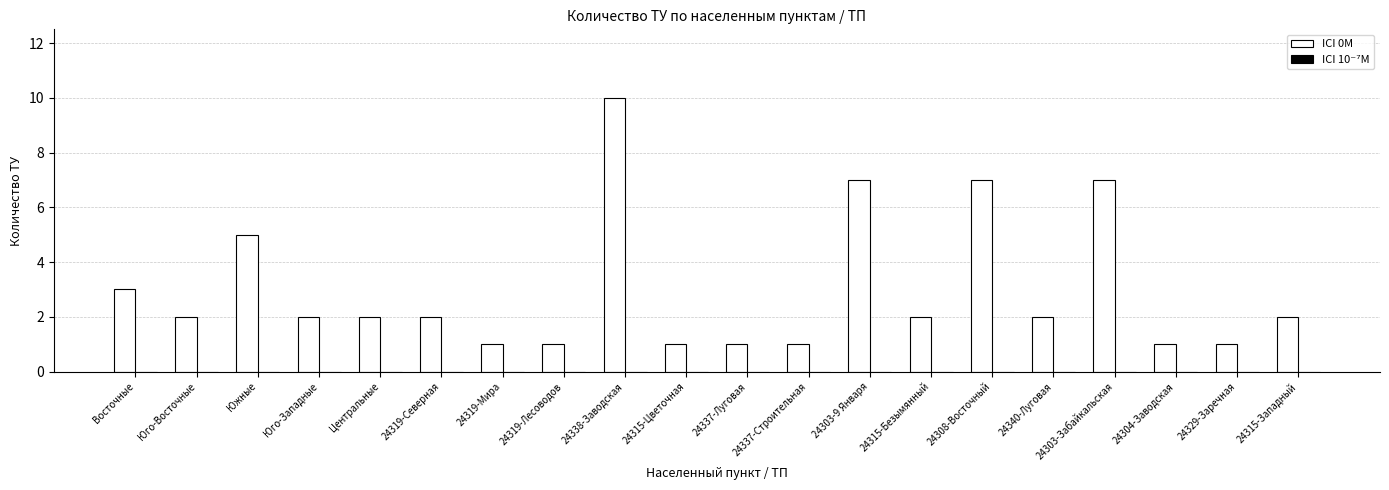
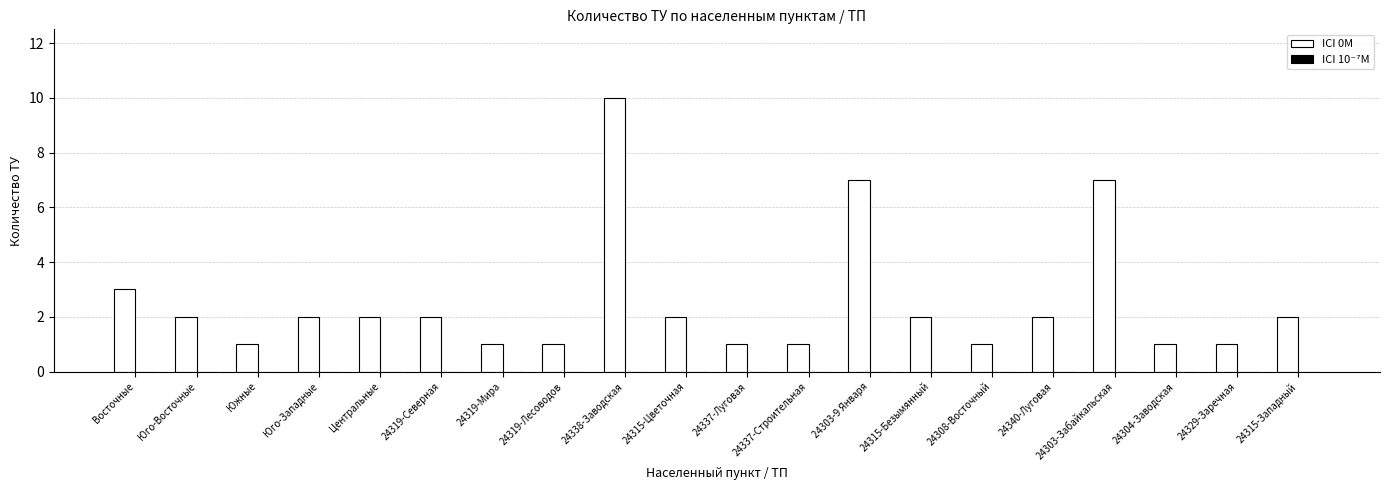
ICI 0M, Южные: 5 -> 1
ICI 0M, 24315-Цветочная: 1 -> 2
ICI 0M, 24308-Восточный: 7 -> 1
